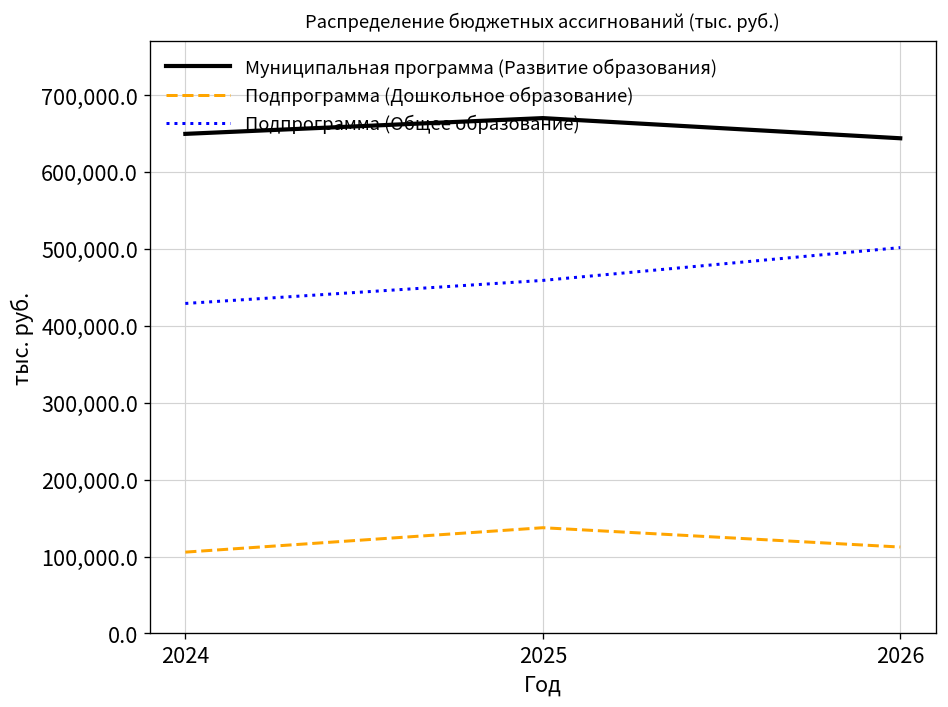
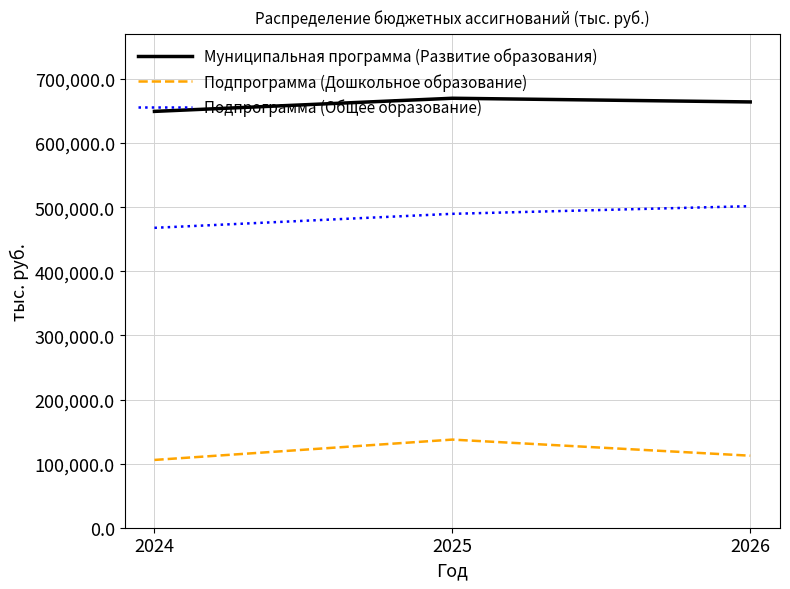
Подпрограмма (Общее образование), 2024: 430,000 -> 470,000
Подпрограмма (Общее образование), 2025: 460,000 -> 490,000
Муниципальная программа (Развитие образования), 2026: 640,000 -> 660,000
